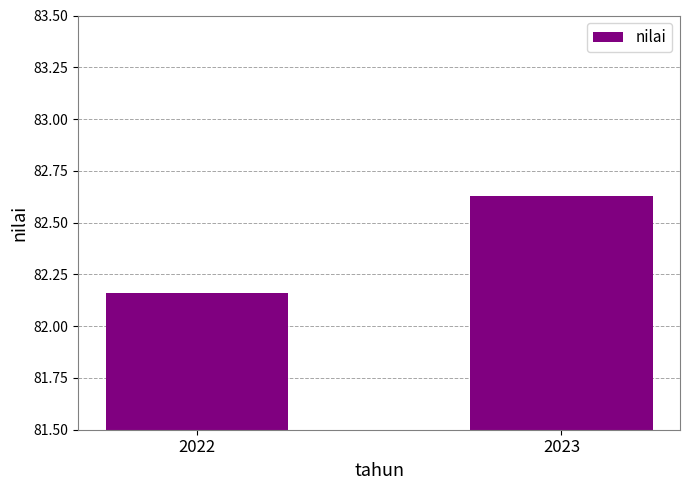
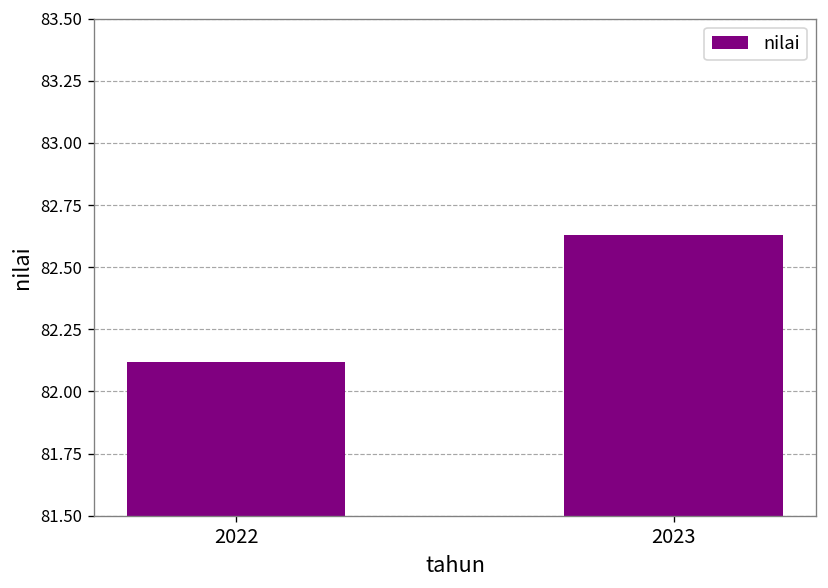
2022: 82.16 -> 82.12
